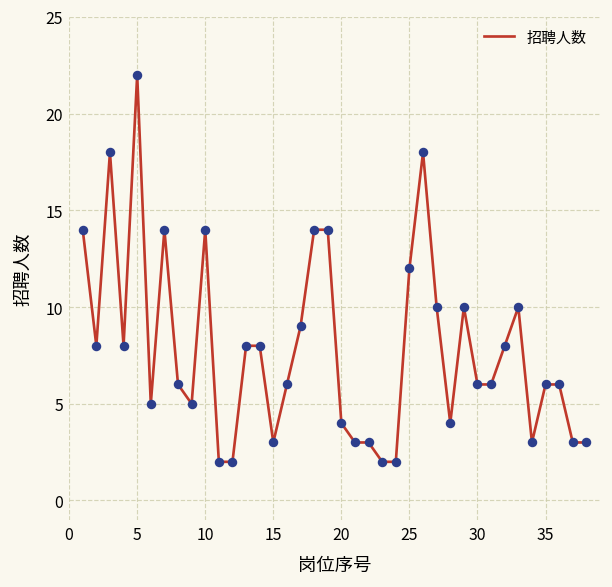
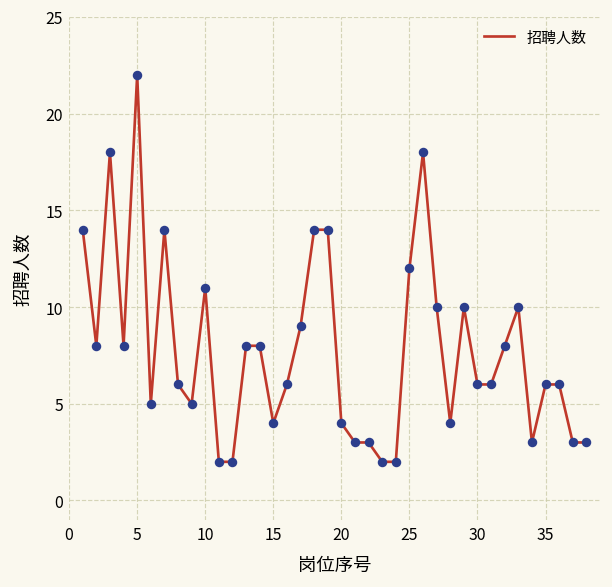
10: 14 -> 11
15: 3 -> 4
